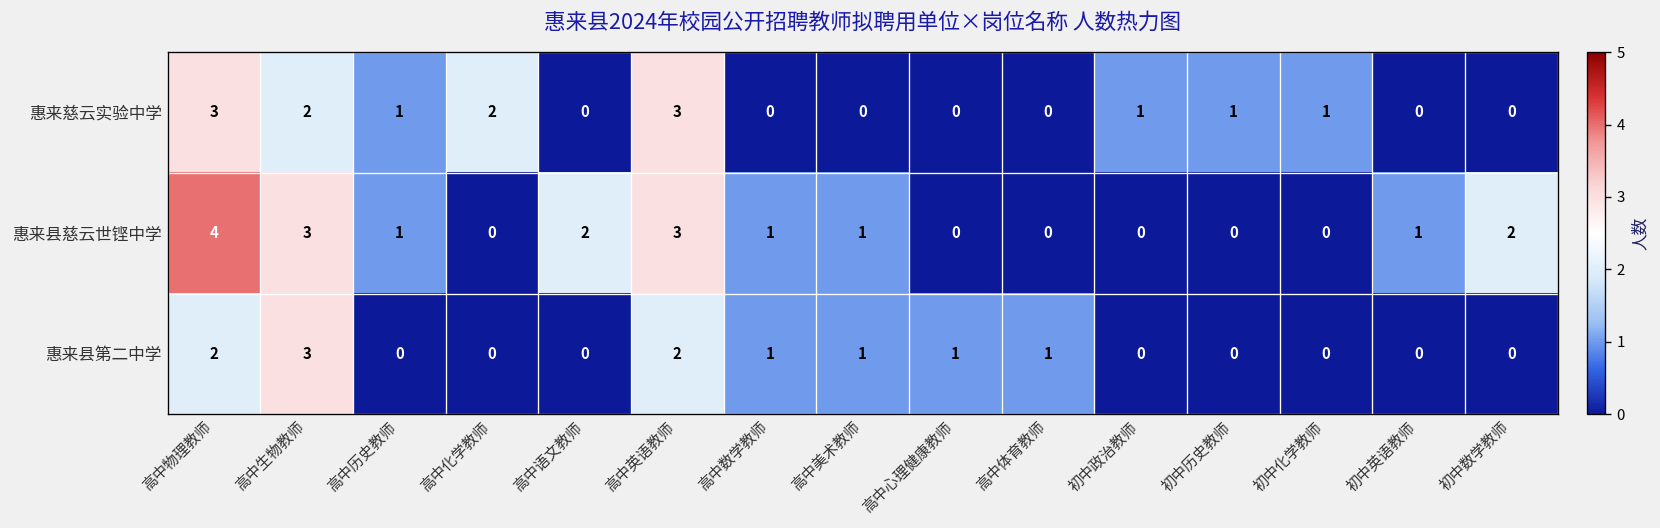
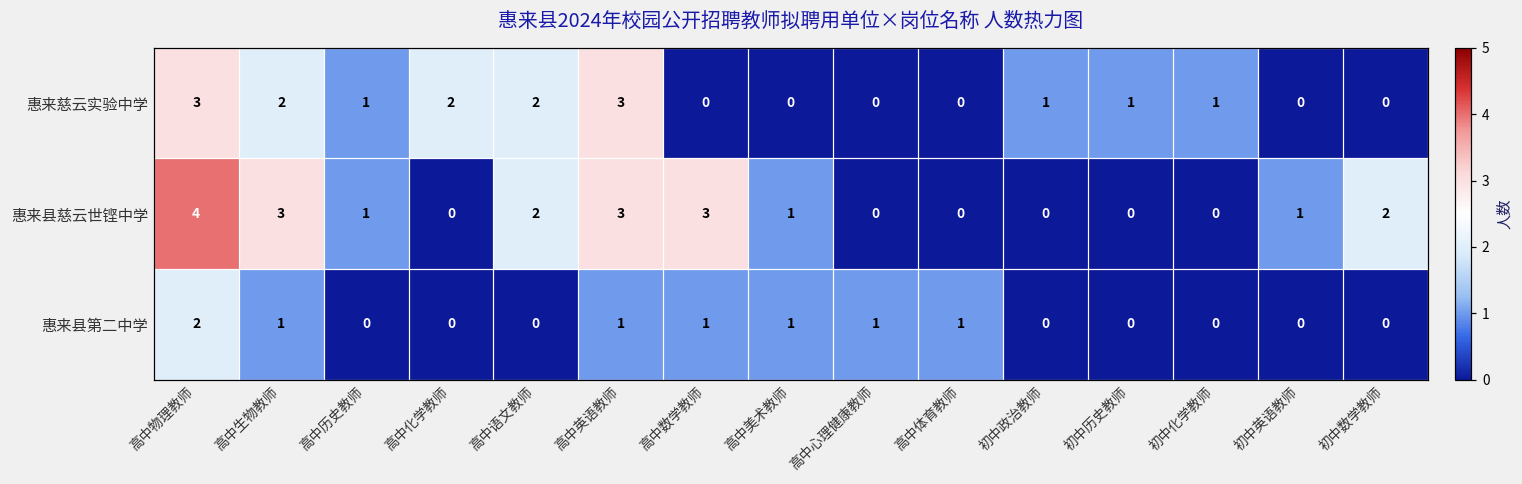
惠来慈云实验中学, 高中语文教师: 0 -> 2
惠来县慈云世铿中学, 高中数学教师: 1 -> 3
惠来县第二中学, 高中生物教师: 3 -> 1
惠来县第二中学, 高中英语教师: 2 -> 1
